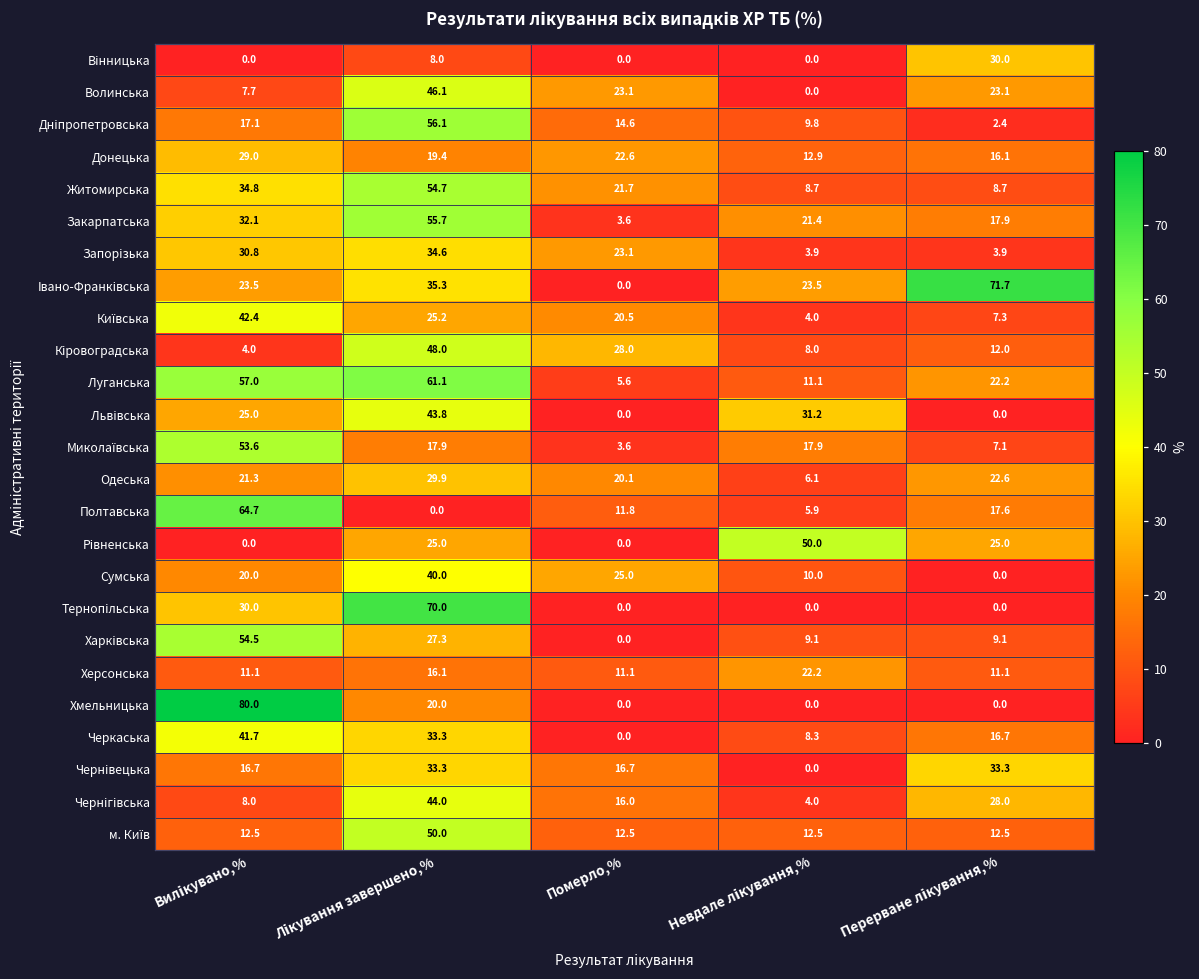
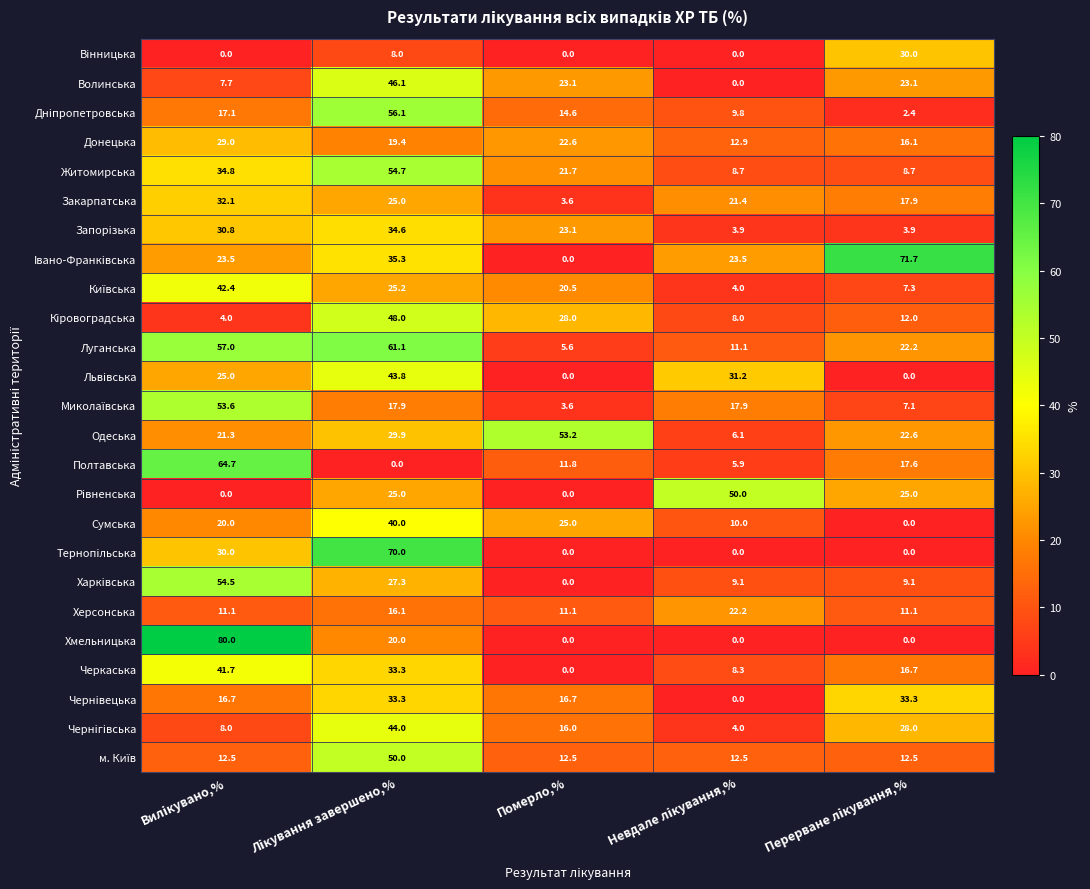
Закарпатська, Лікування завершено,%: 55.7 -> 25.0
Одеська, Померло,%: 20.1 -> 53.2
